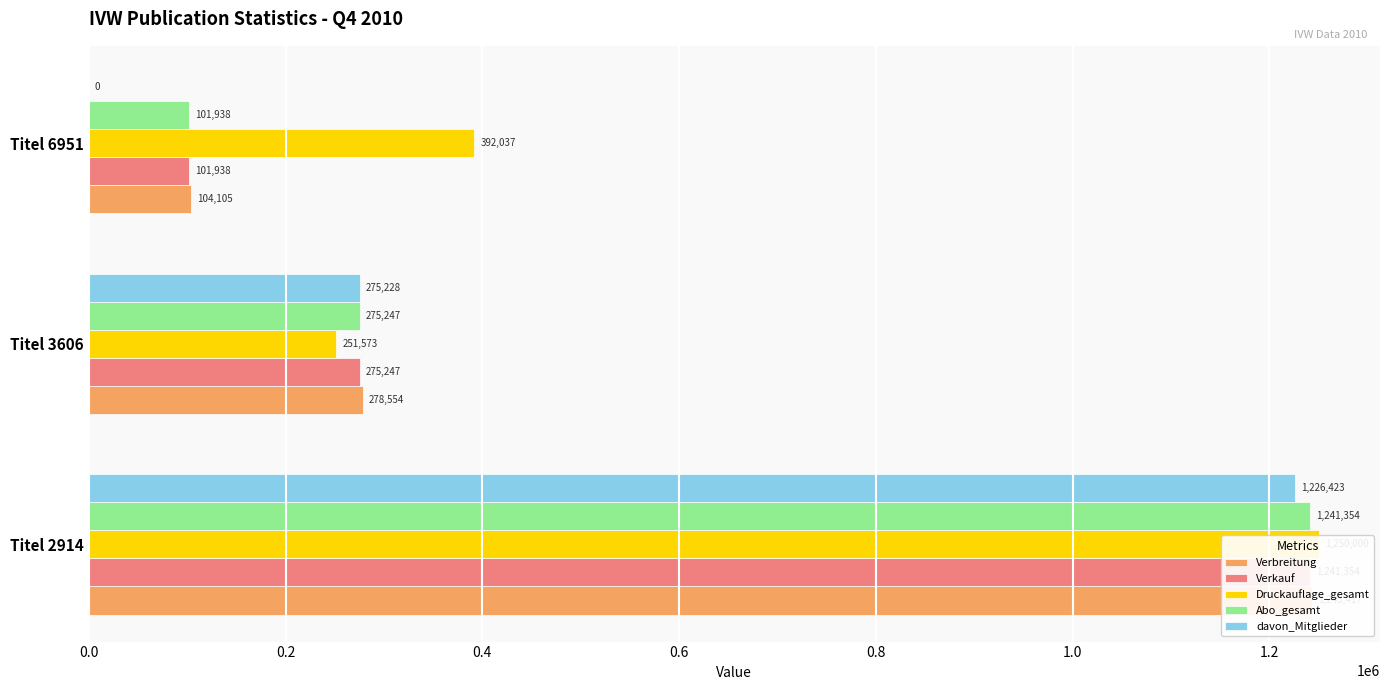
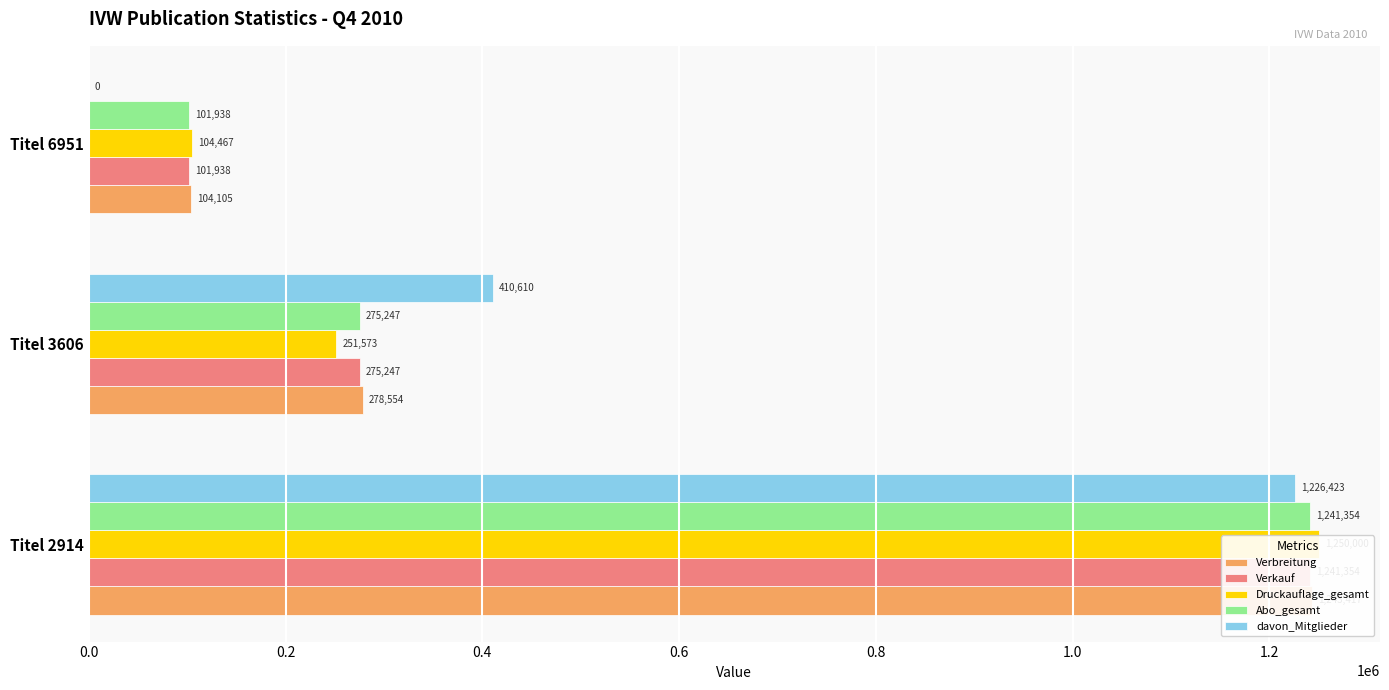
Druckauflage_gesamt, Titel 6951: 392,037 -> 104,467
davon_Mitglieder, Titel 3606: 275,228 -> 410,610
